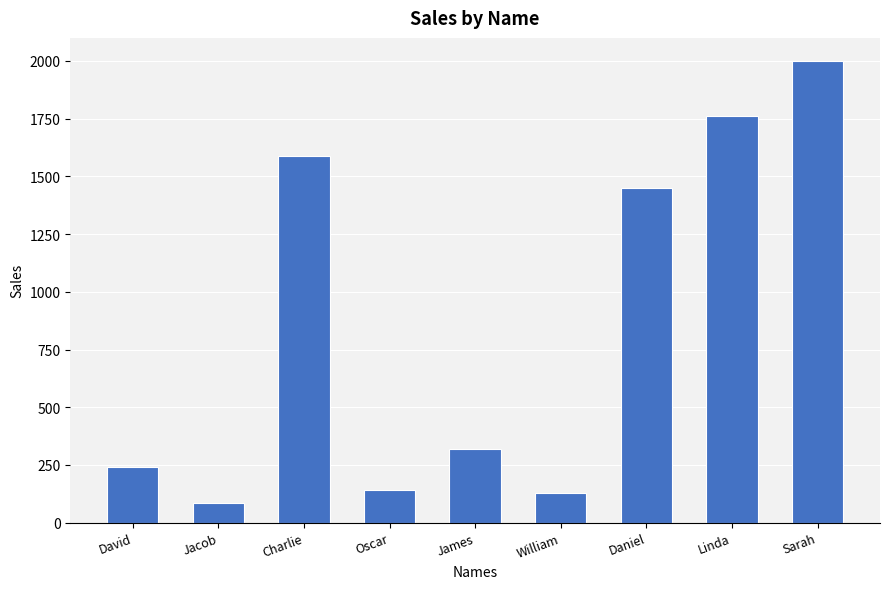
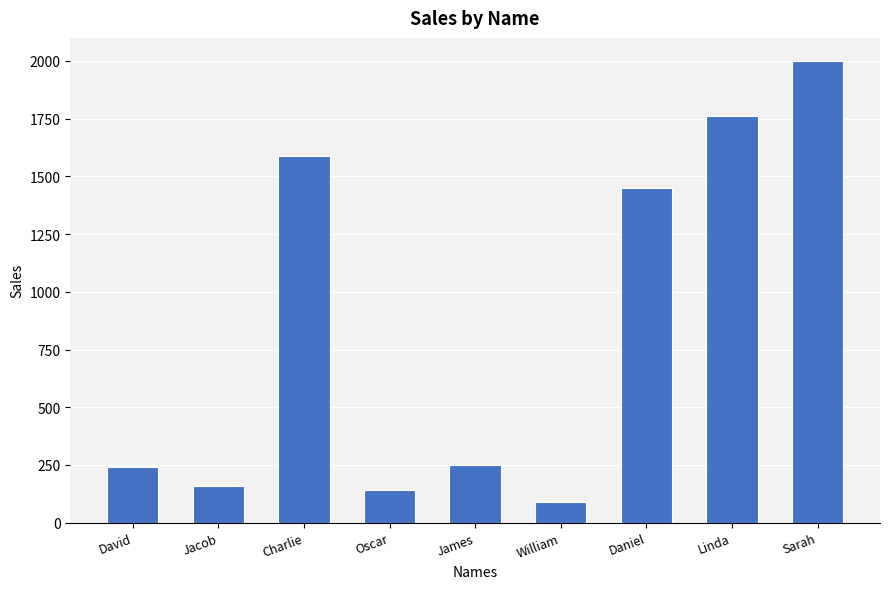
Jacob: 90 -> 160
James: 320 -> 250
William: 130 -> 90
